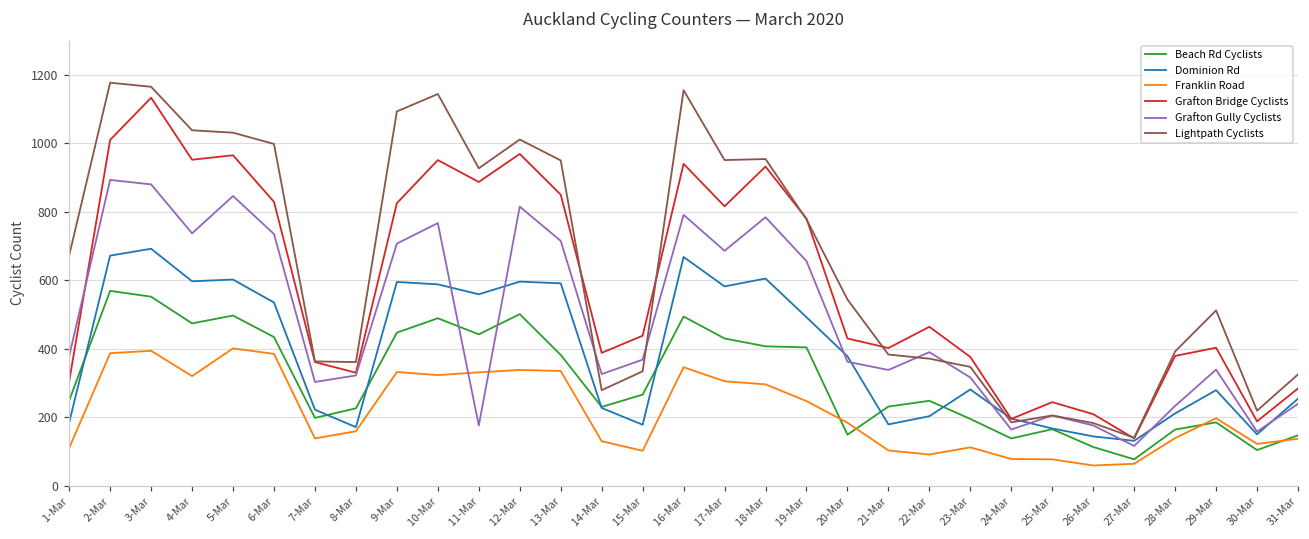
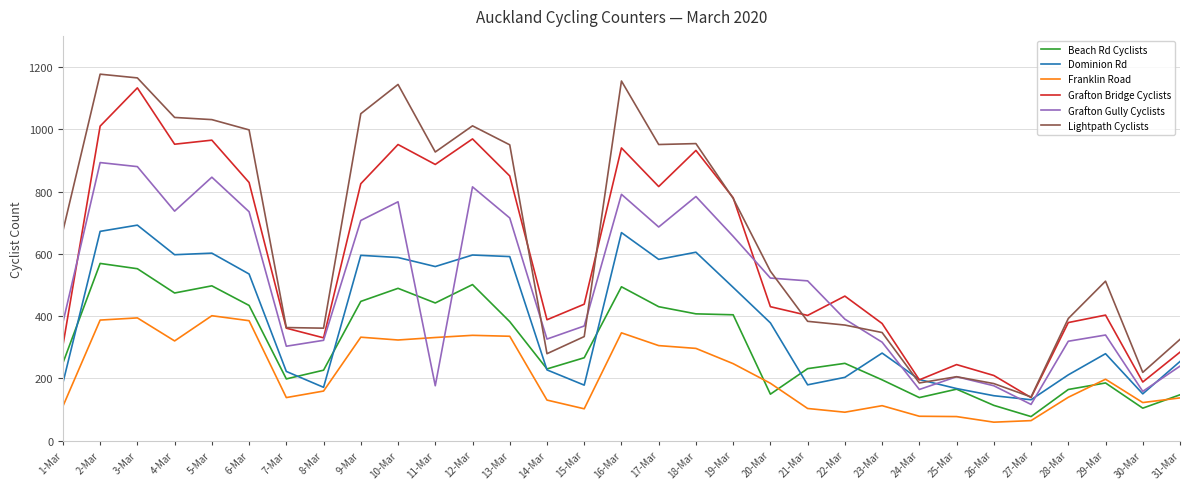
Lightpath Cyclists, 9-Mar: 1090 -> 1050
Grafton Gully Cyclists, 20-Mar: 360 -> 520
Grafton Gully Cyclists, 21-Mar: 340 -> 510
Grafton Gully Cyclists, 28-Mar: 230 -> 320
